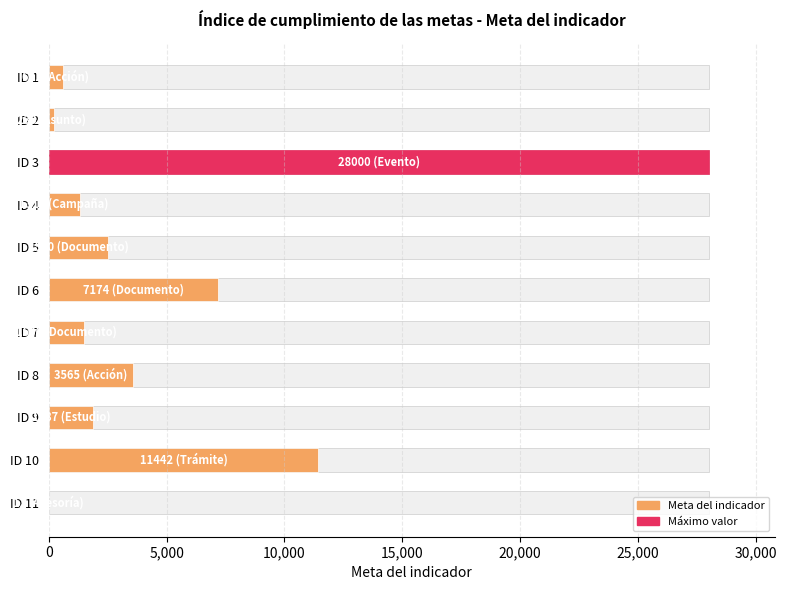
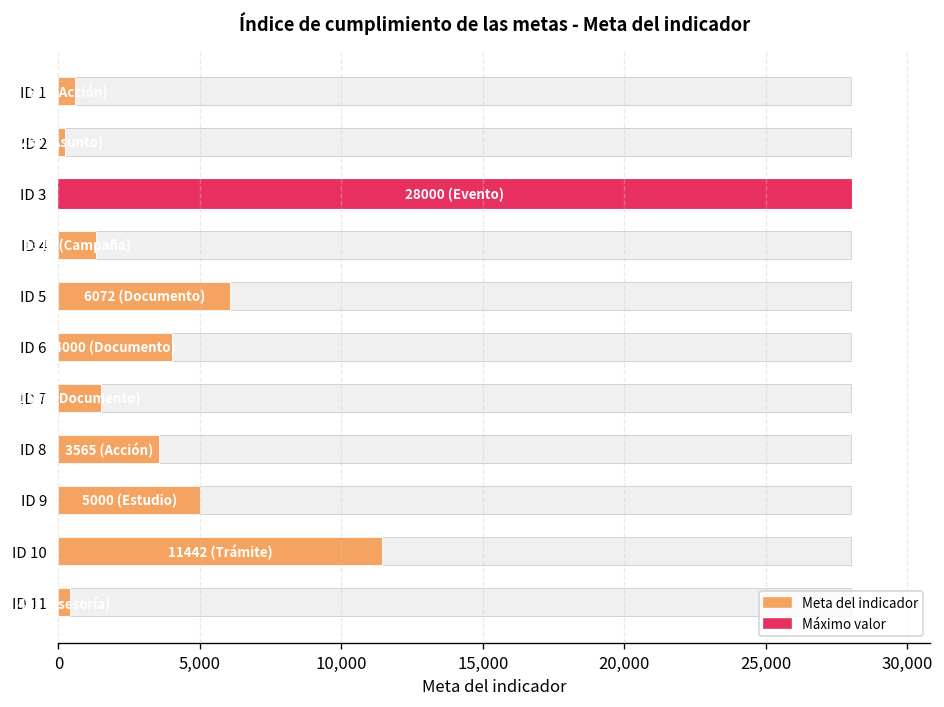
Meta del indicador, ID 5: 2500 -> 6072
Meta del indicador, ID 6: 7174 -> 4000
Meta del indicador, ID 9: 1887 -> 5000
Meta del indicador, ID 11: 0 -> 400
